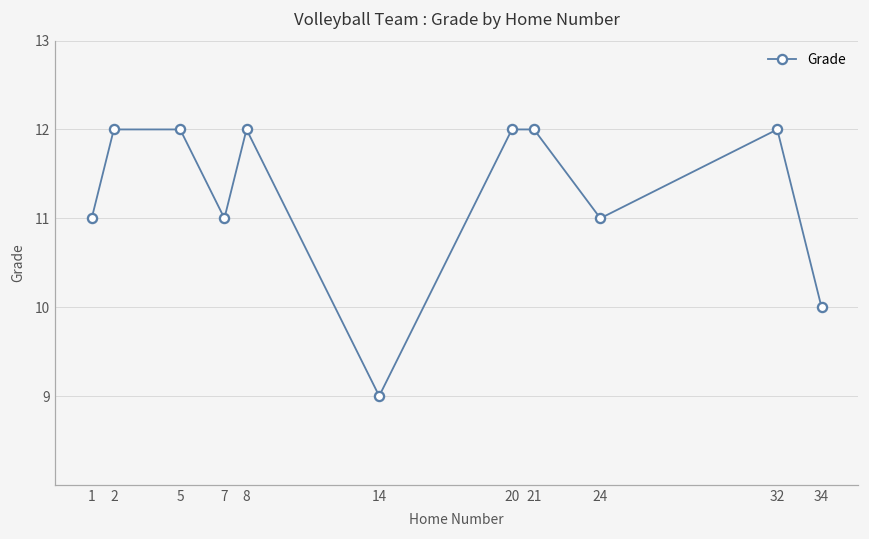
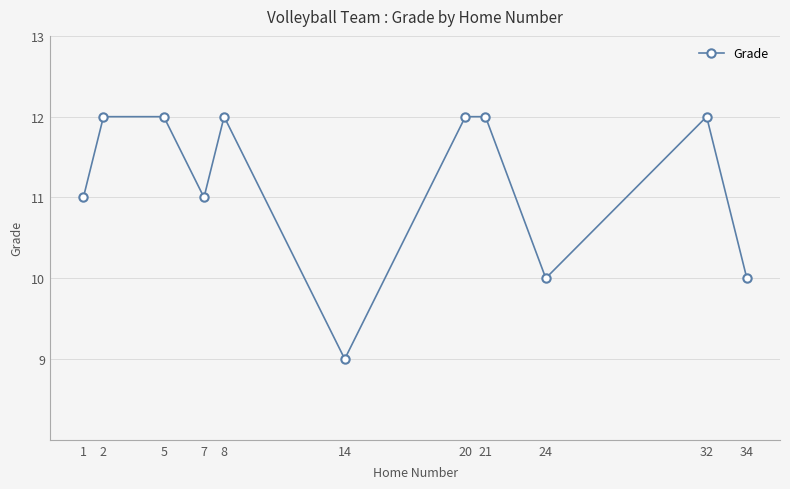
24: 11 -> 10
